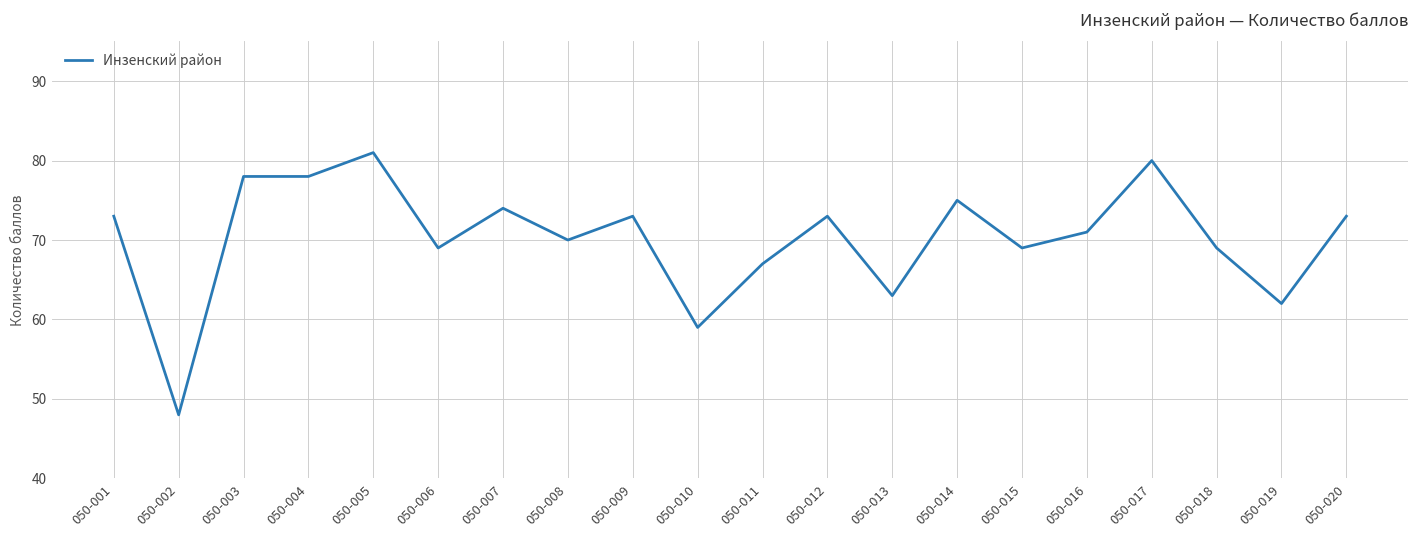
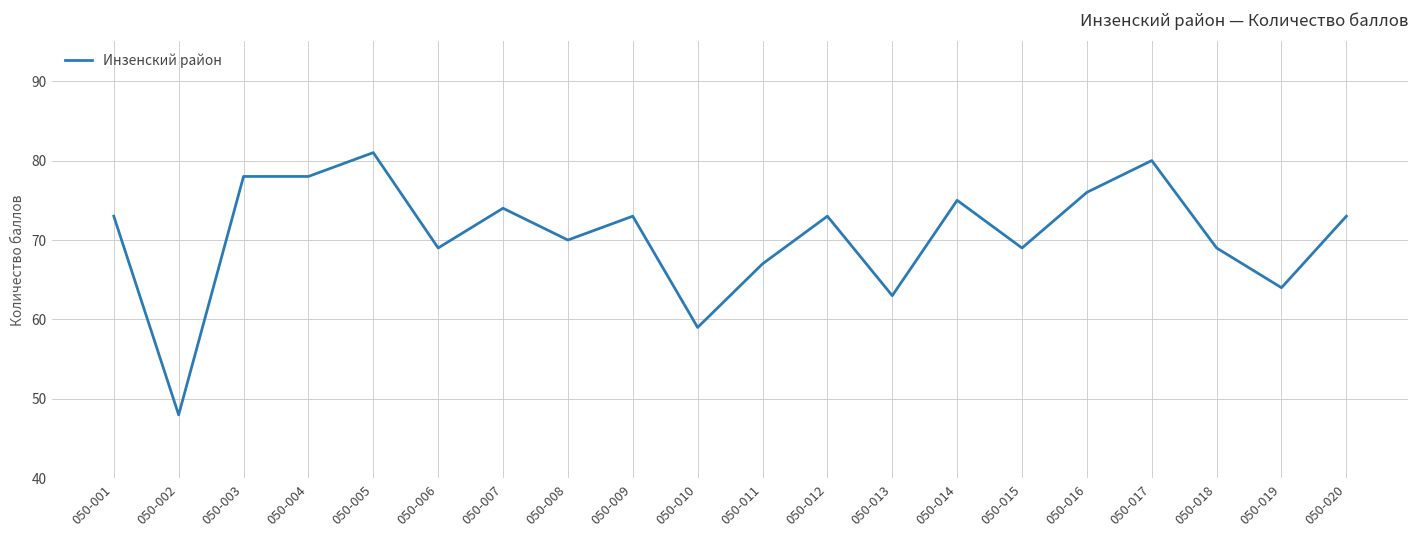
050-016: 71 -> 76
050-019: 62 -> 64
